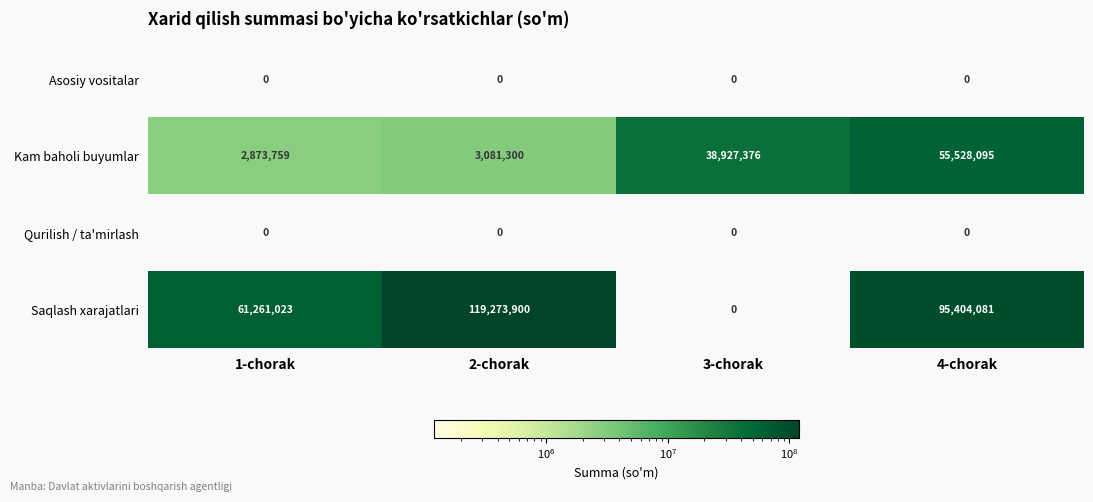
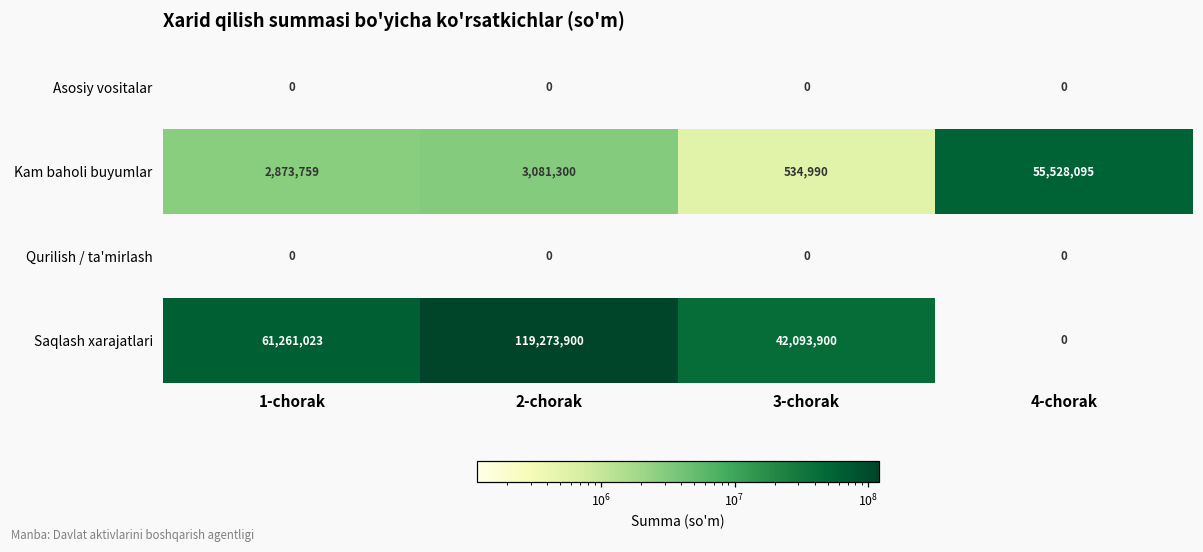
Kam baholi buyumlar, 3-chorak: 38,927,376 -> 534,990
Saqlash xarajatlari, 3-chorak: 0 -> 42,093,900
Saqlash xarajatlari, 4-chorak: 95,404,081 -> 0
